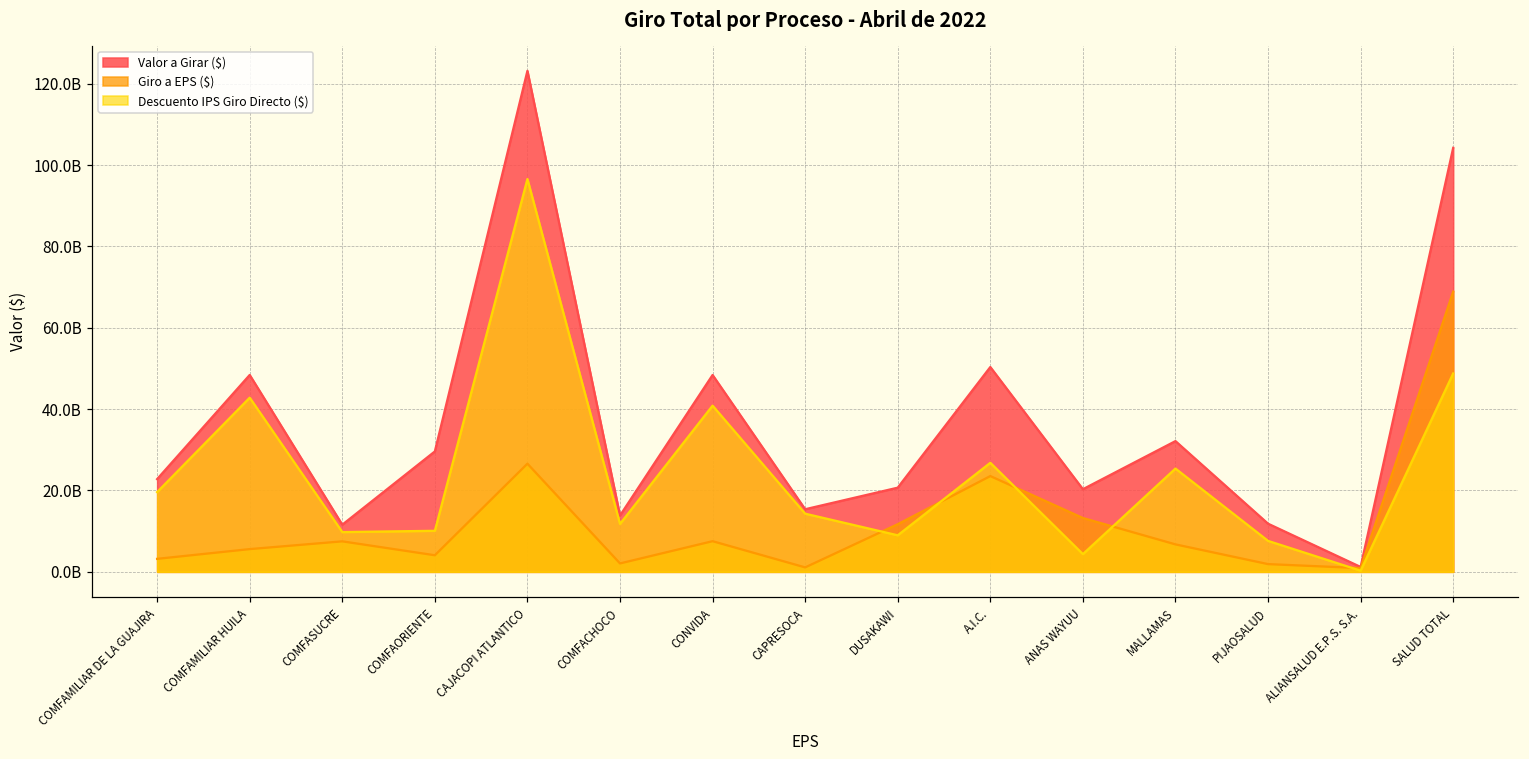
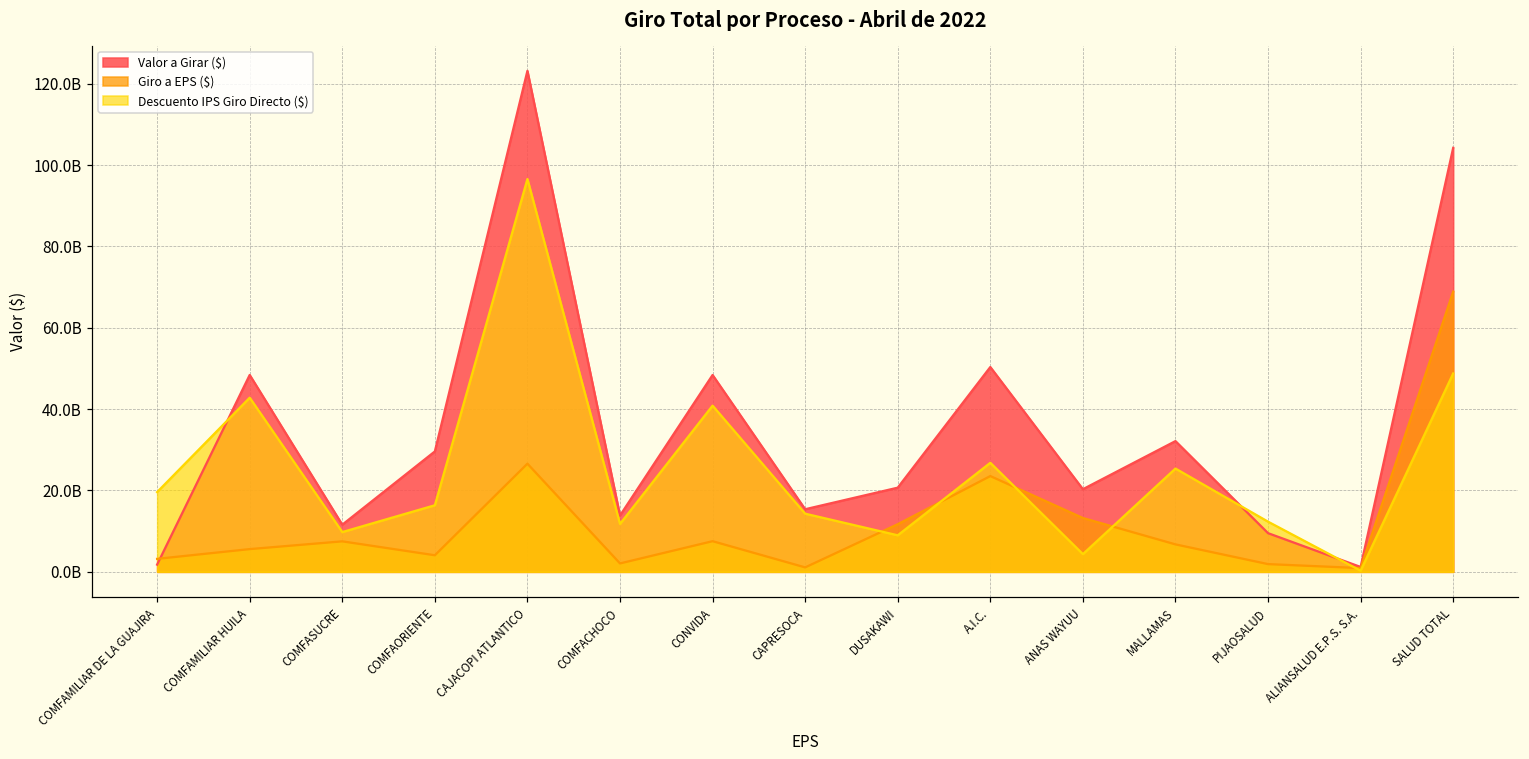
Valor a Girar ($), COMFAMILIAR DE LA GUAJIRA: 23000000000 -> 2000000000
Descuento IPS Giro Directo ($), COMFAORIENTE: 10000000000 -> 16000000000
Valor a Girar ($), PIJAOSALUD: 12000000000 -> 10000000000
Descuento IPS Giro Directo ($), PIJAOSALUD: 8000000000 -> 12000000000
